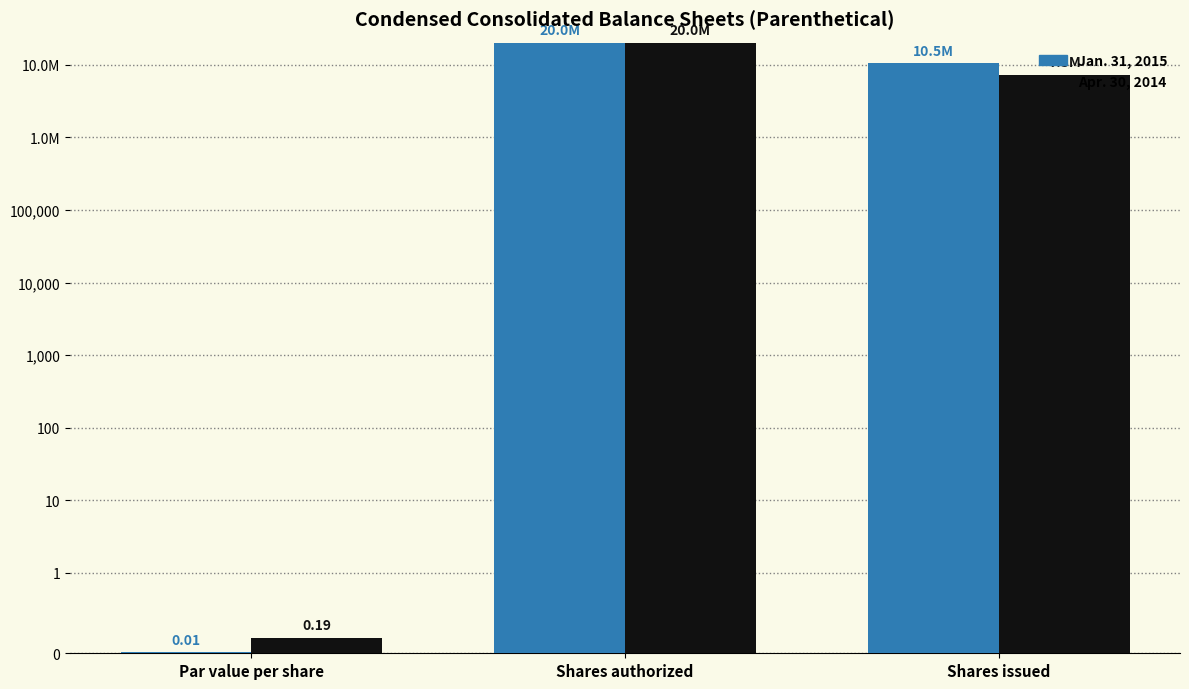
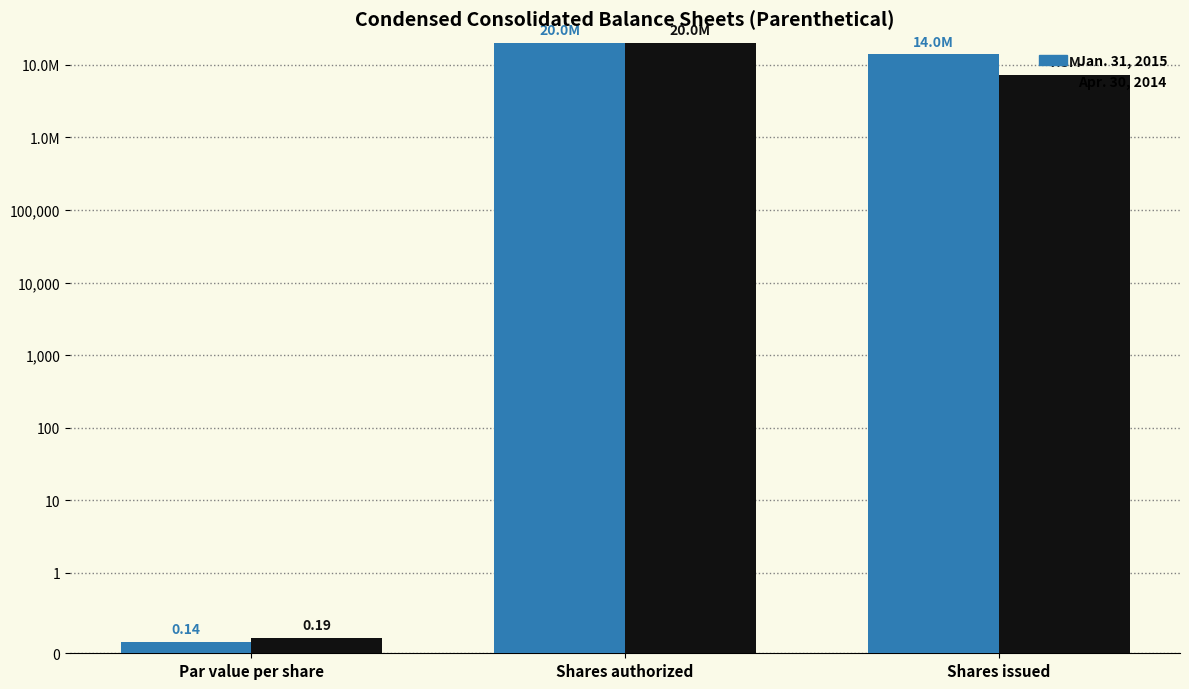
Jan. 31, 2015, Par value per share: 0.01 -> 0.14
Jan. 31, 2015, Shares issued: 10.5M -> 14.0M
